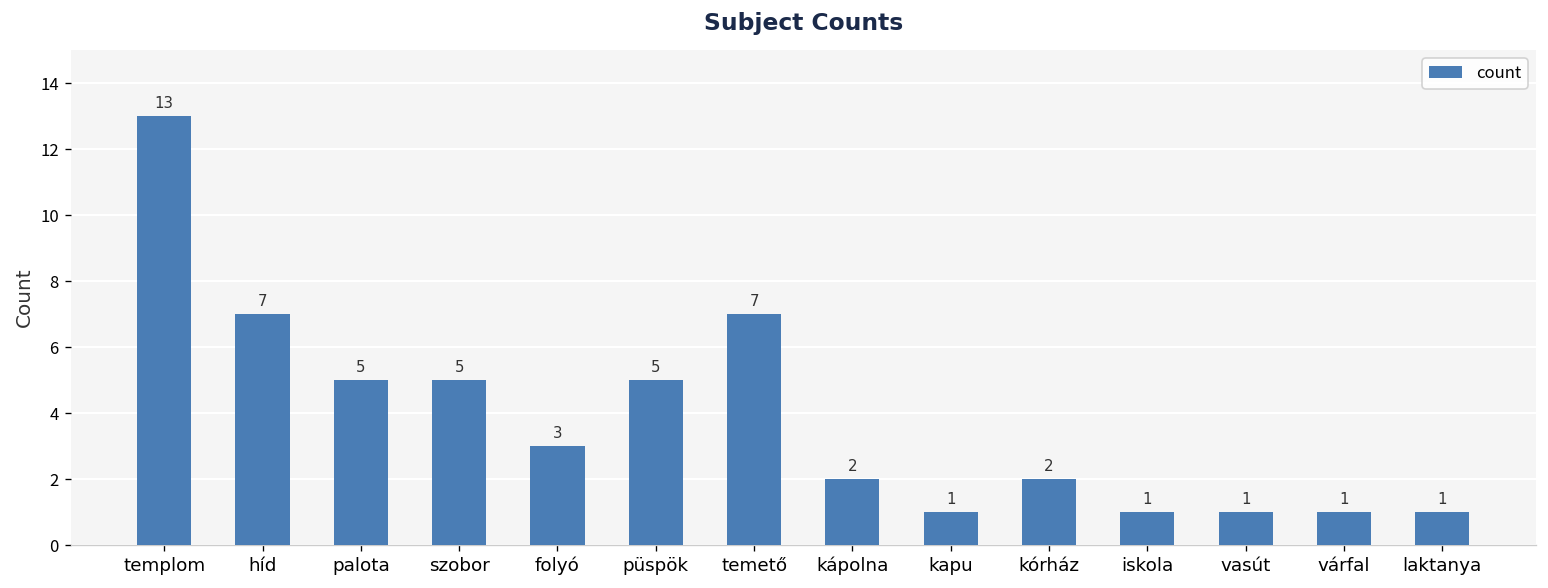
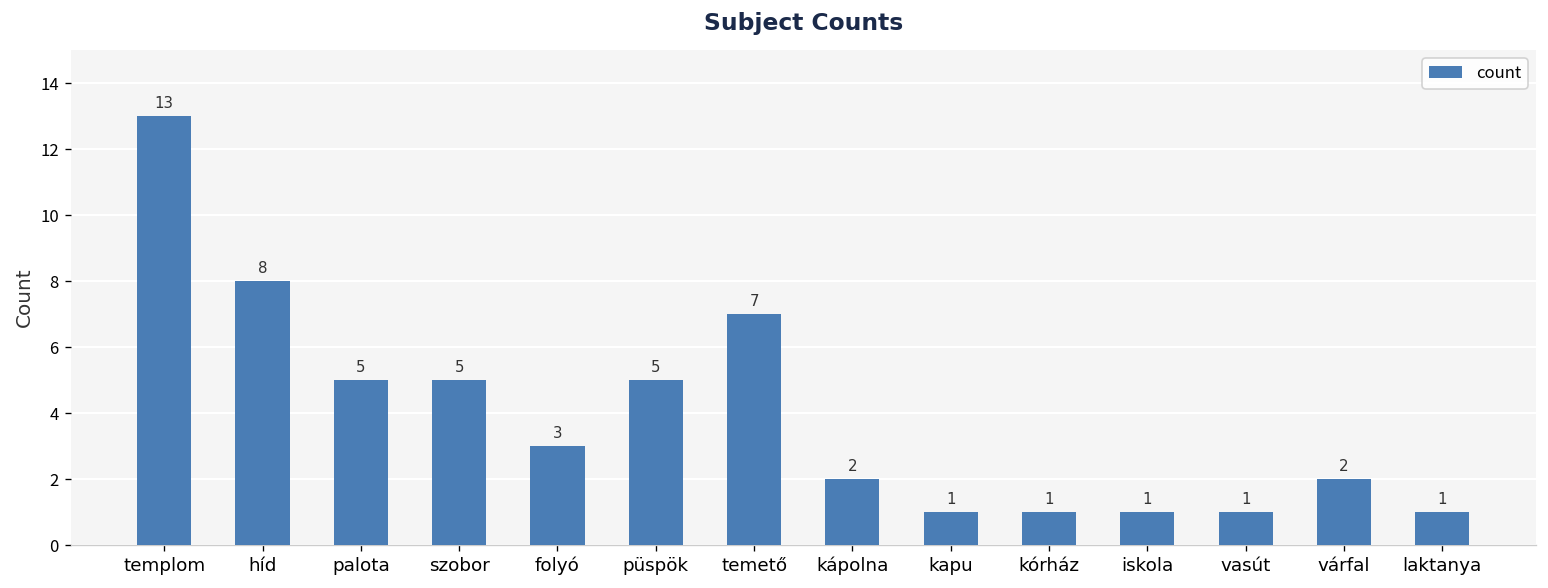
híd: 7 -> 8
kórház: 2 -> 1
várfal: 1 -> 2
